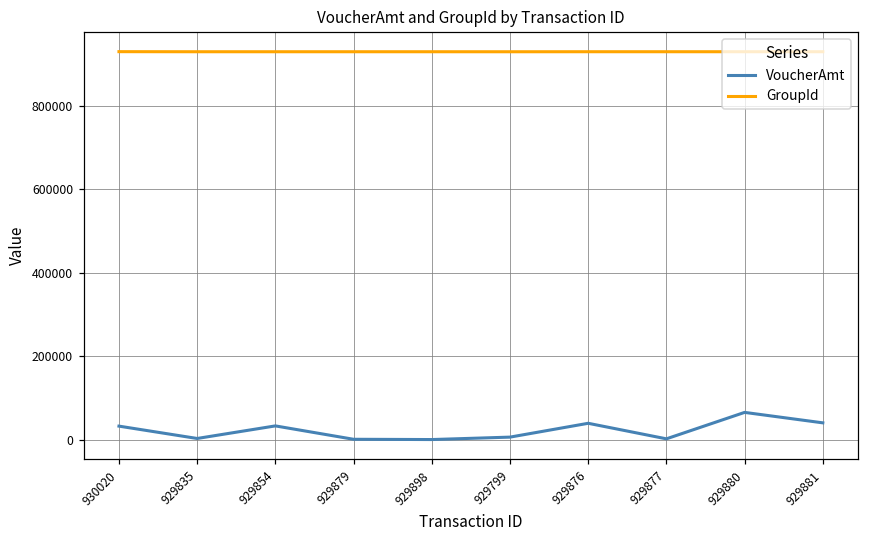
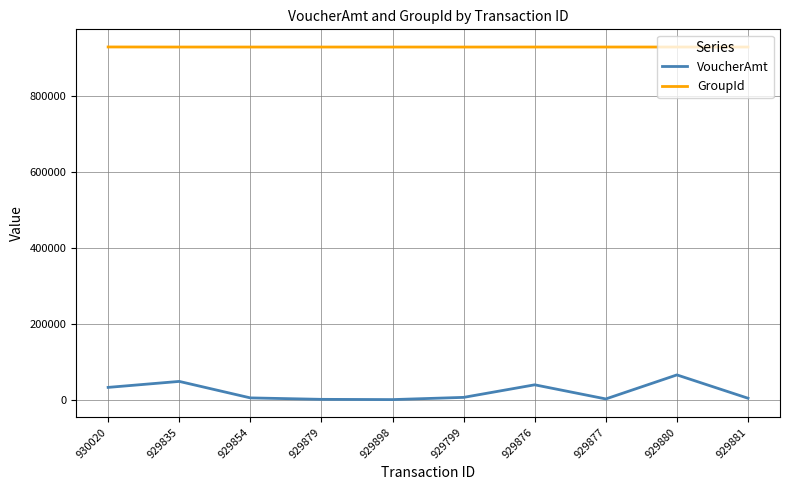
VoucherAmt, 929835: 0 -> 50000
VoucherAmt, 929854: 30000 -> 0
VoucherAmt, 929881: 40000 -> 0
